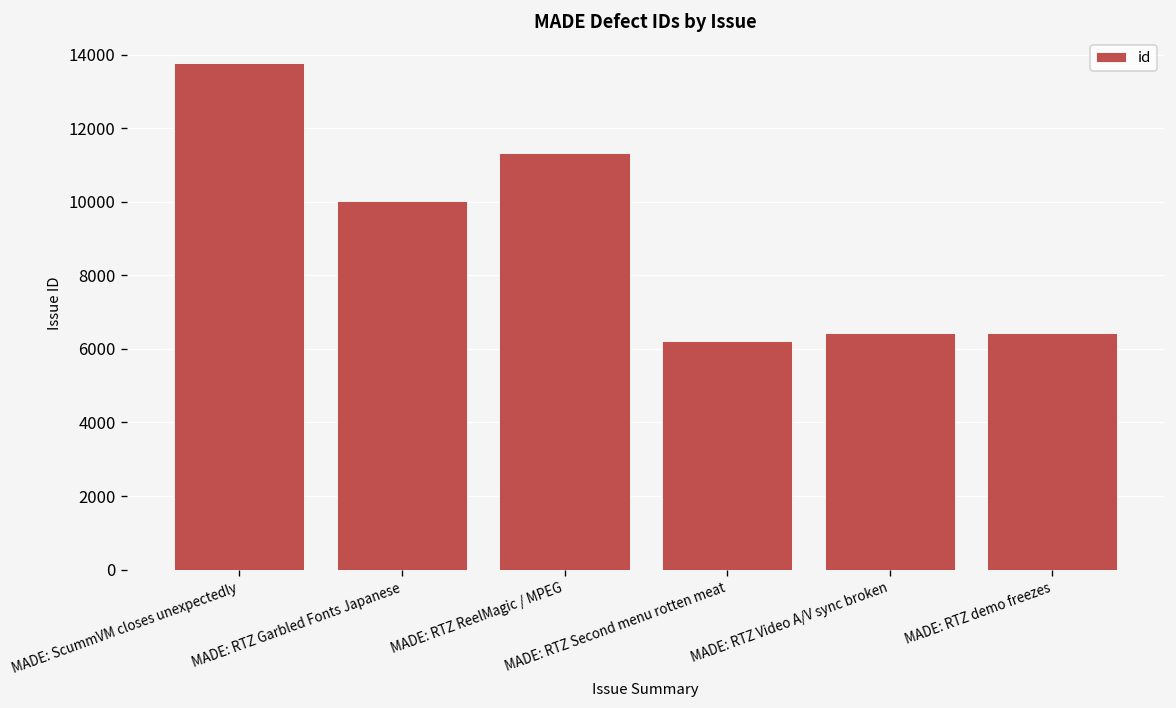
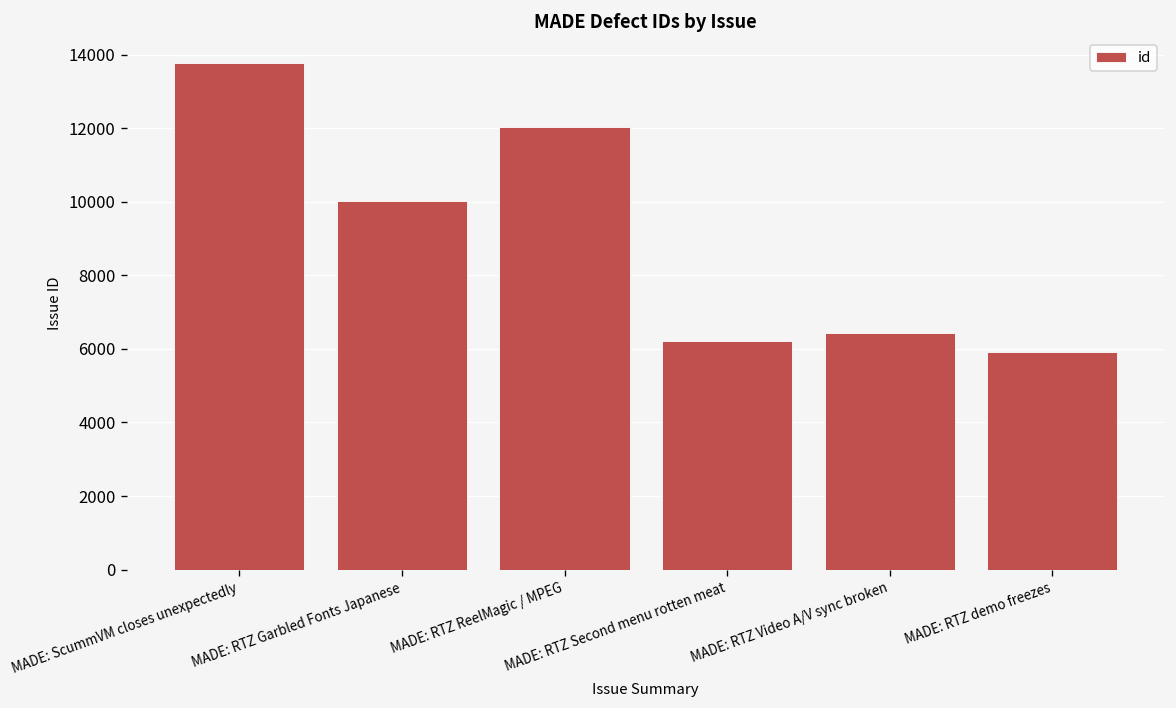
MADE: RTZ ReelMagic / MPEG: 11300 -> 12100
MADE: RTZ demo freezes: 6400 -> 5900
